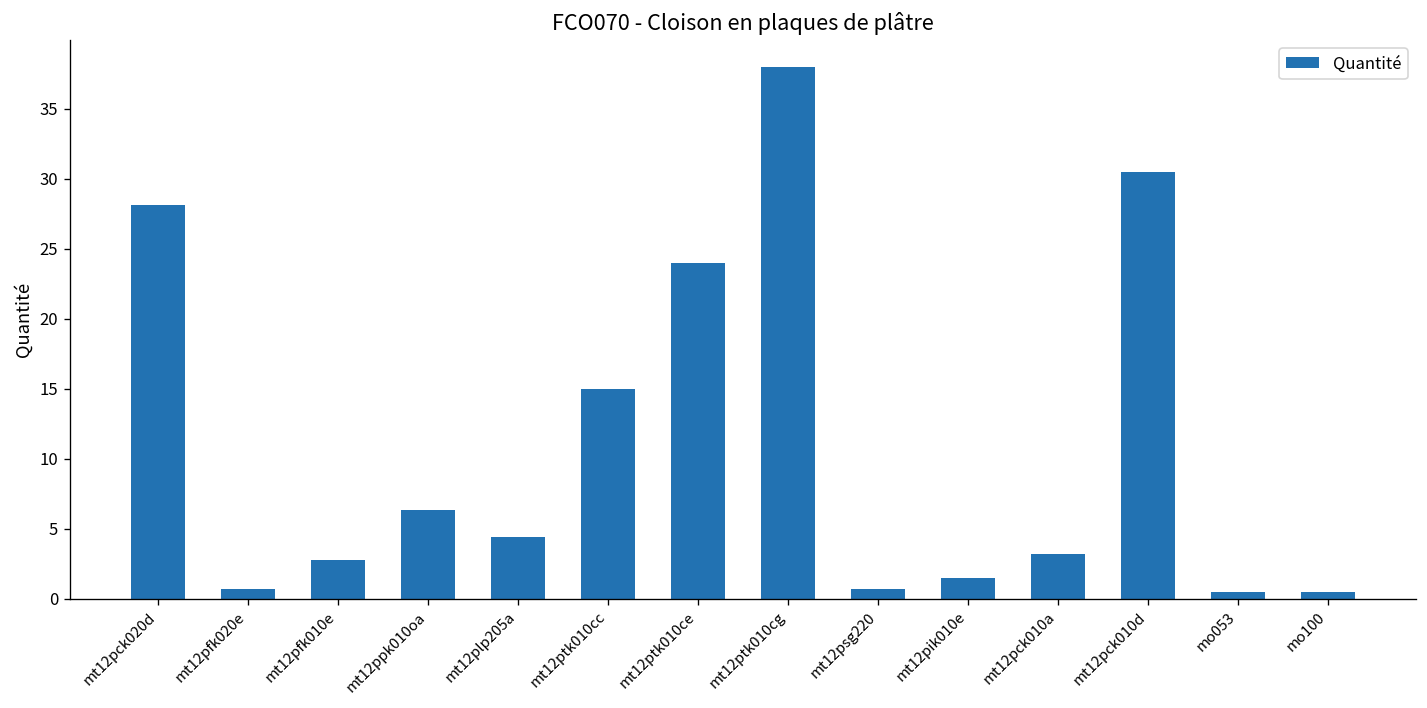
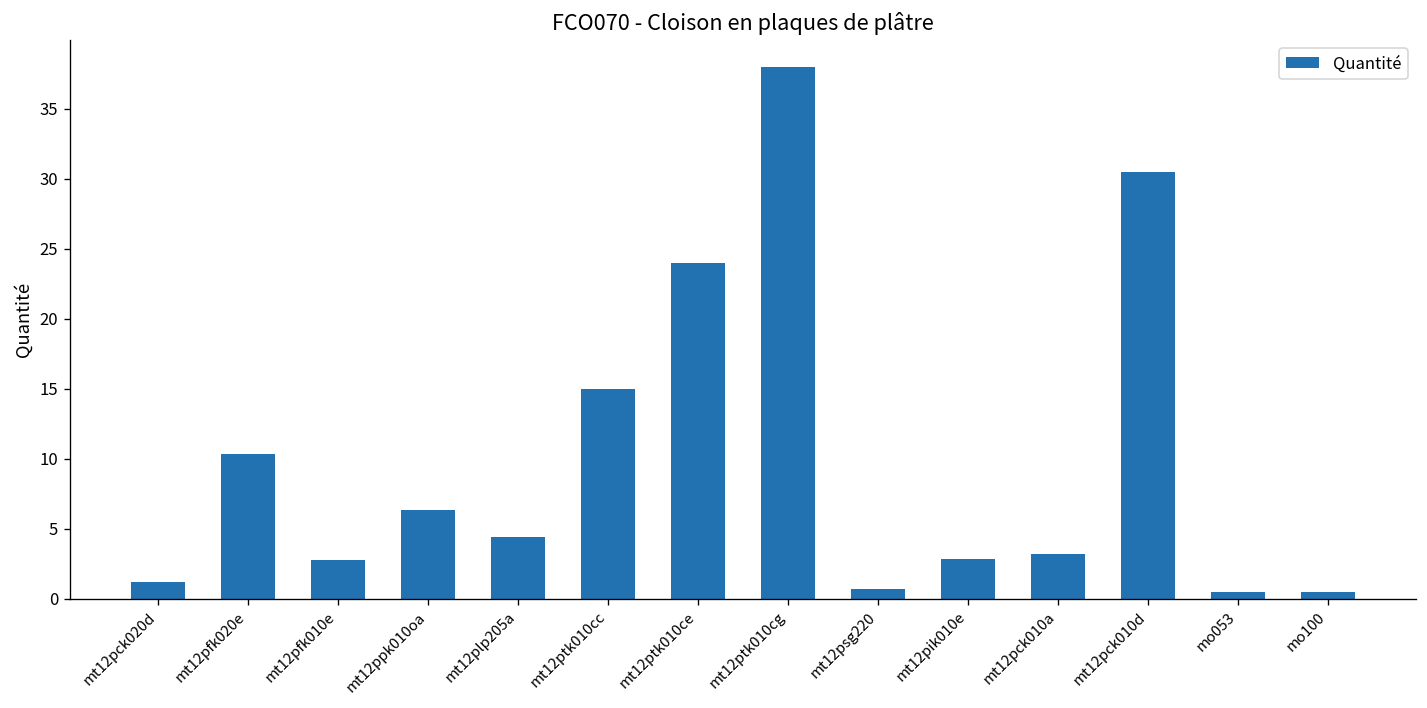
mt12pck020d: 28.1 -> 1.2
mt12pfk020e: 0.7 -> 10.3
mt12pik010e: 1.5 -> 2.8
